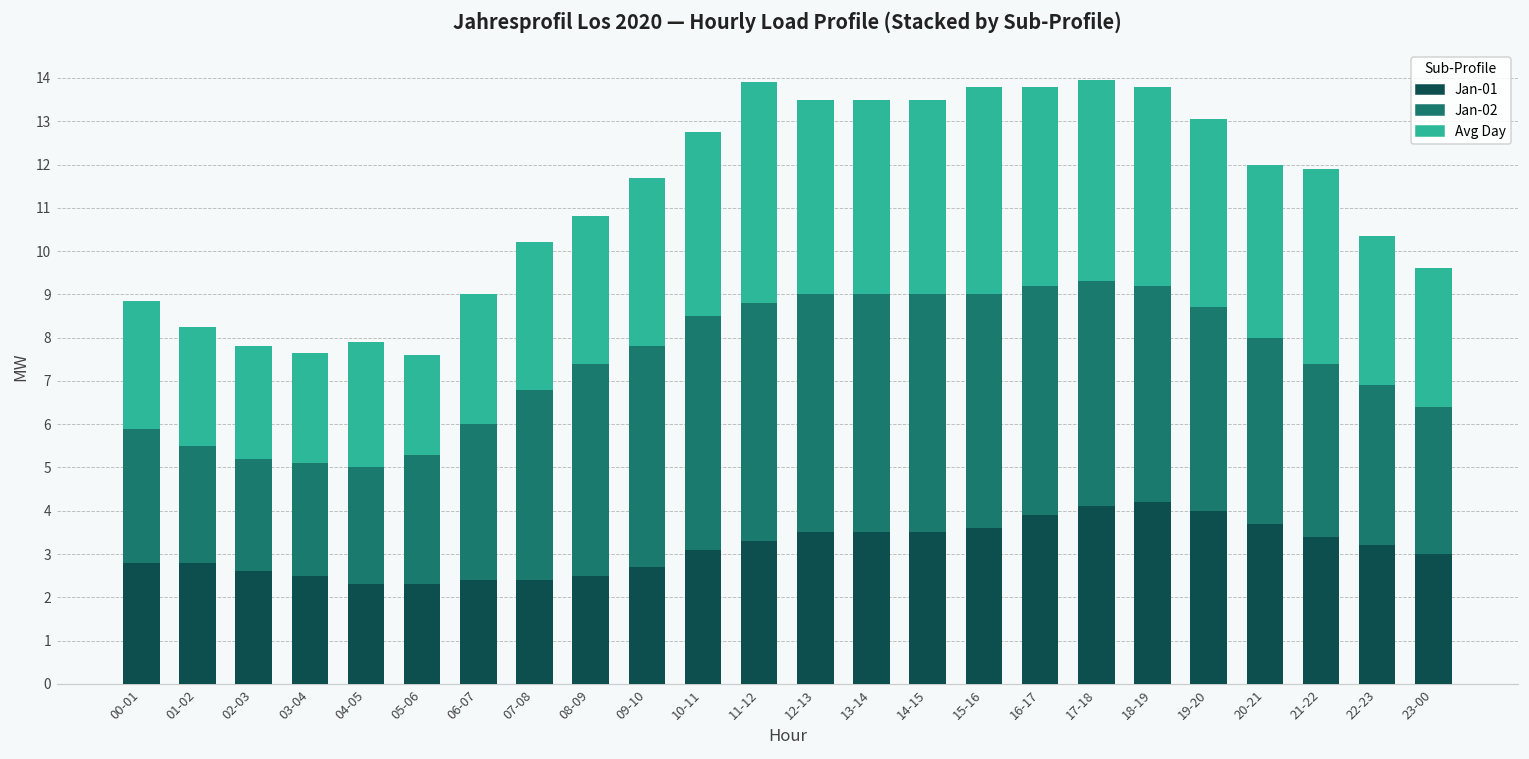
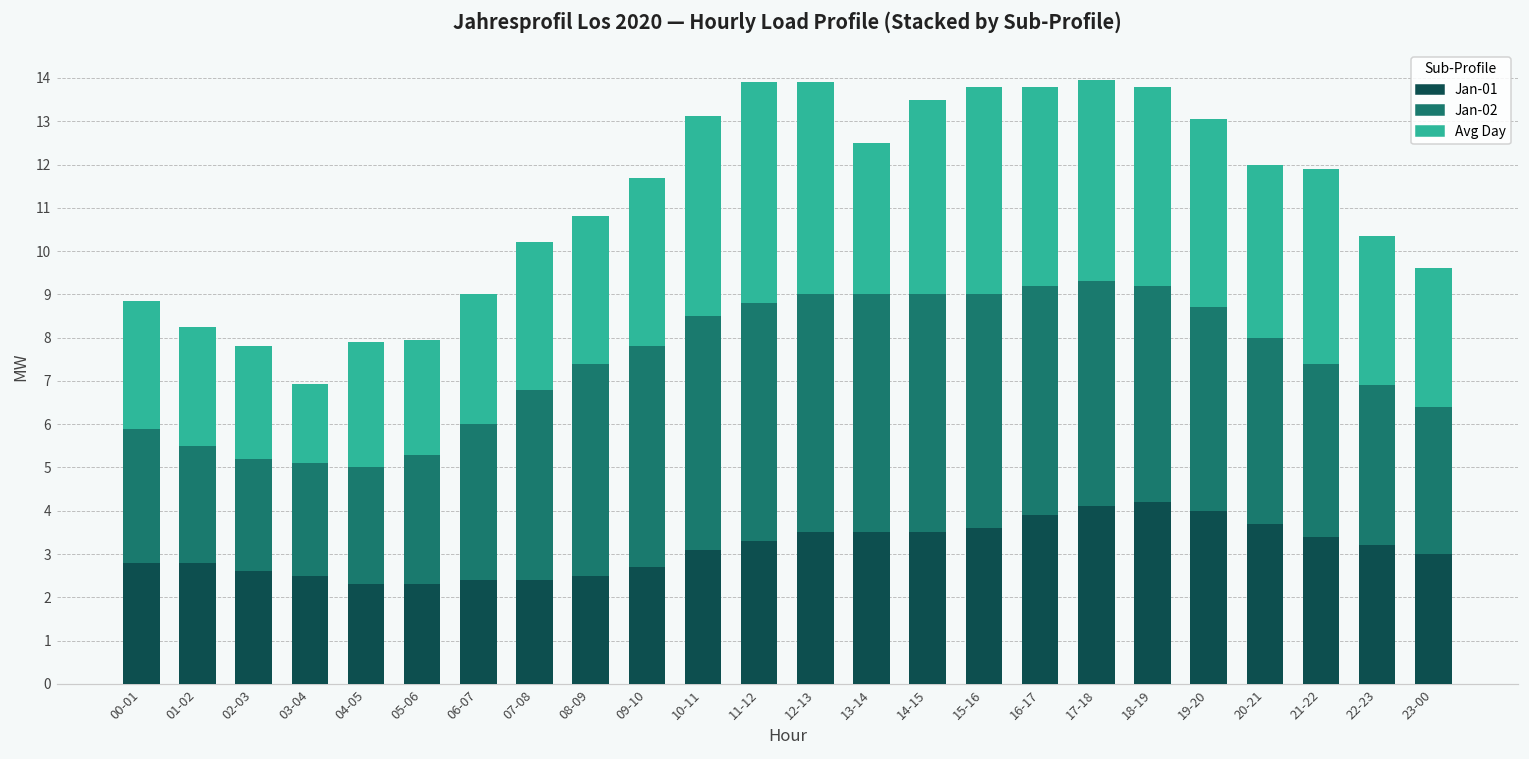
Avg Day, 03-04: 2.5 -> 1.8
Avg Day, 05-06: 2.3 -> 2.7
Avg Day, 10-11: 4.3 -> 4.6
Avg Day, 12-13: 4.5 -> 4.9
Avg Day, 13-14: 4.5 -> 3.5
